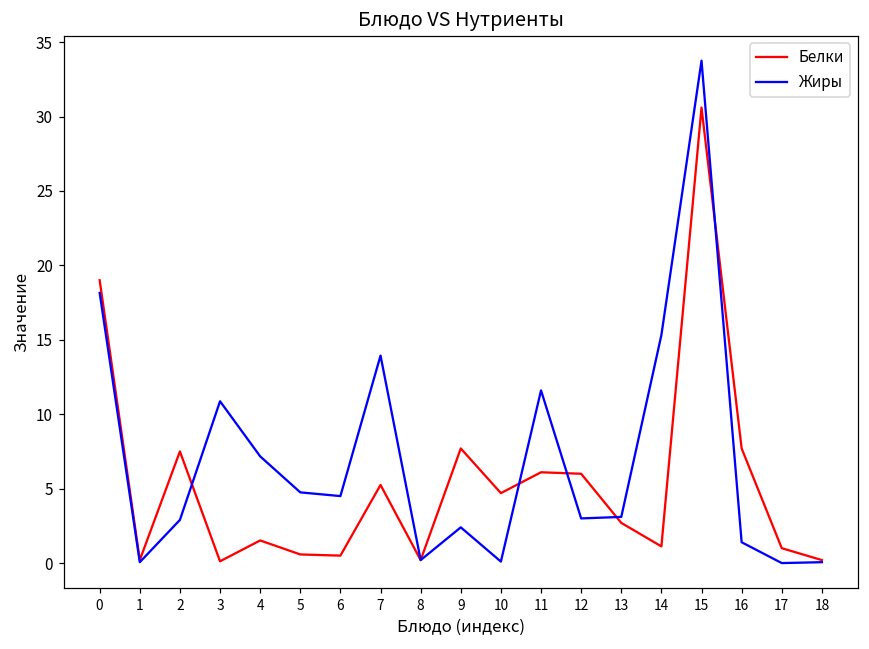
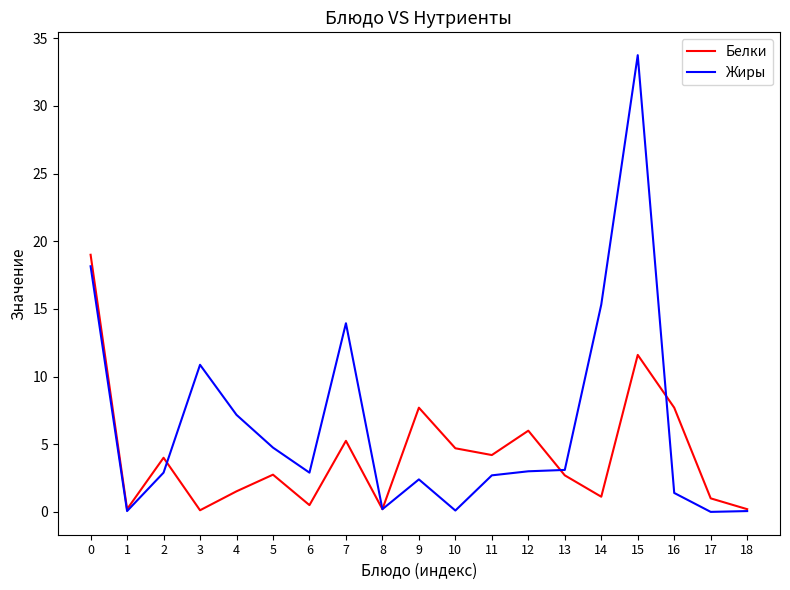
Белки, 2: 7.5 -> 4.0
Белки, 5: 0.6 -> 2.8
Жиры, 6: 4.5 -> 2.9
Белки, 11: 6.1 -> 4.2
Жиры, 11: 11.6 -> 2.7
Белки, 15: 30.6 -> 11.6
